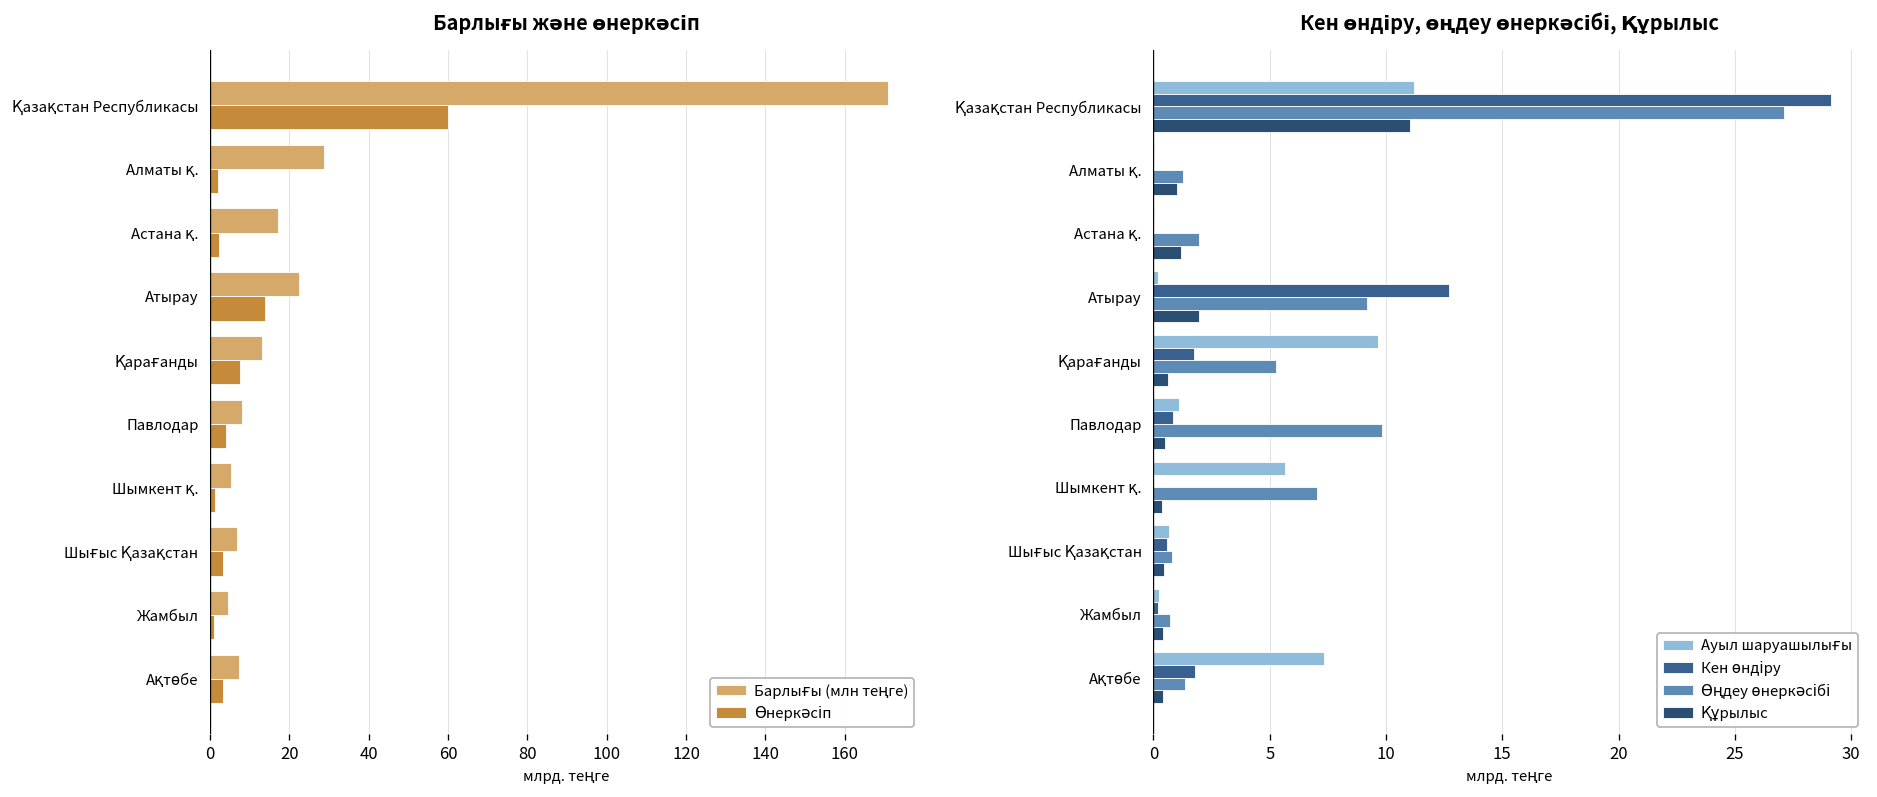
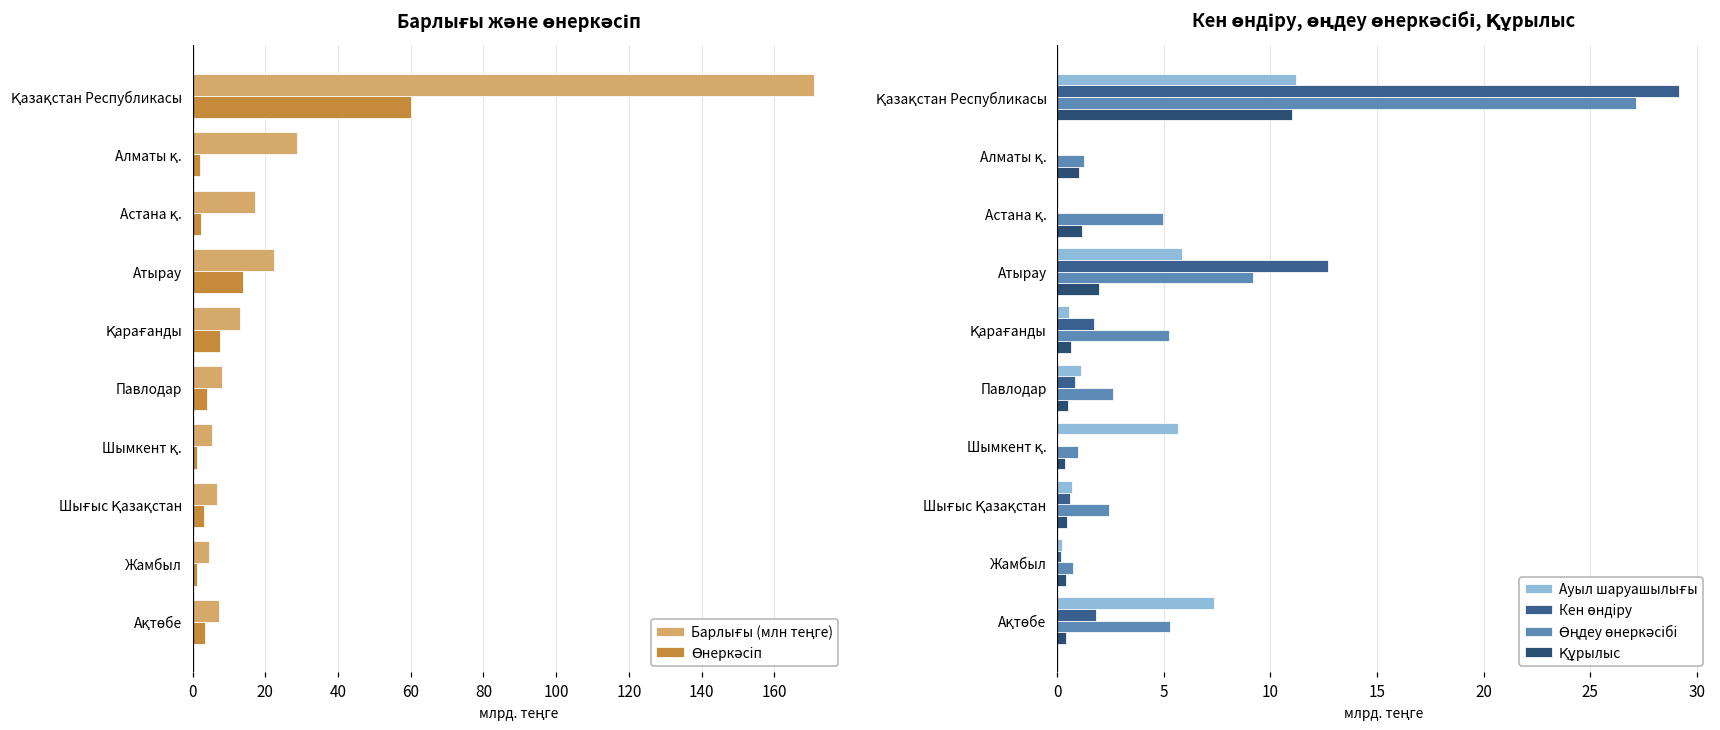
Кен өндіру, өңдеу өнеркәсібі, Құрылыс, Өңдеу өнеркәсібі, Астана қ.: 2.0 -> 5.0
Кен өндіру, өңдеу өнеркәсібі, Құрылыс, Ауыл шаруашылығы, Атырау: 0.2 -> 5.9
Кен өндіру, өңдеу өнеркәсібі, Құрылыс, Ауыл шаруашылығы, Қарағанды: 9.6 -> 0.6
Кен өндіру, өңдеу өнеркәсібі, Құрылыс, Өңдеу өнеркәсібі, Павлодар: 9.8 -> 2.6
Кен өндіру, өңдеу өнеркәсібі, Құрылыс, Өңдеу өнеркәсібі, Шымкент қ.: 7.0 -> 1.0
Кен өндіру, өңдеу өнеркәсібі, Құрылыс, Өңдеу өнеркәсібі, Шығыс Қазақстан: 0.8 -> 2.4
Кен өндіру, өңдеу өнеркәсібі, Құрылыс, Өңдеу өнеркәсібі, Ақтөбе: 1.3 -> 5.3
